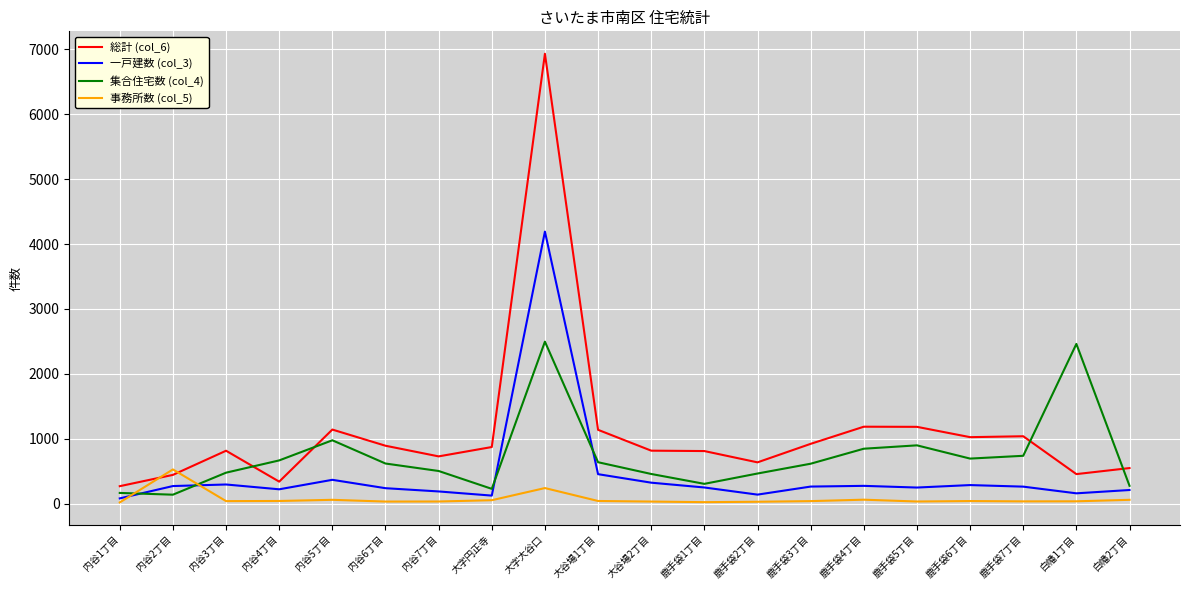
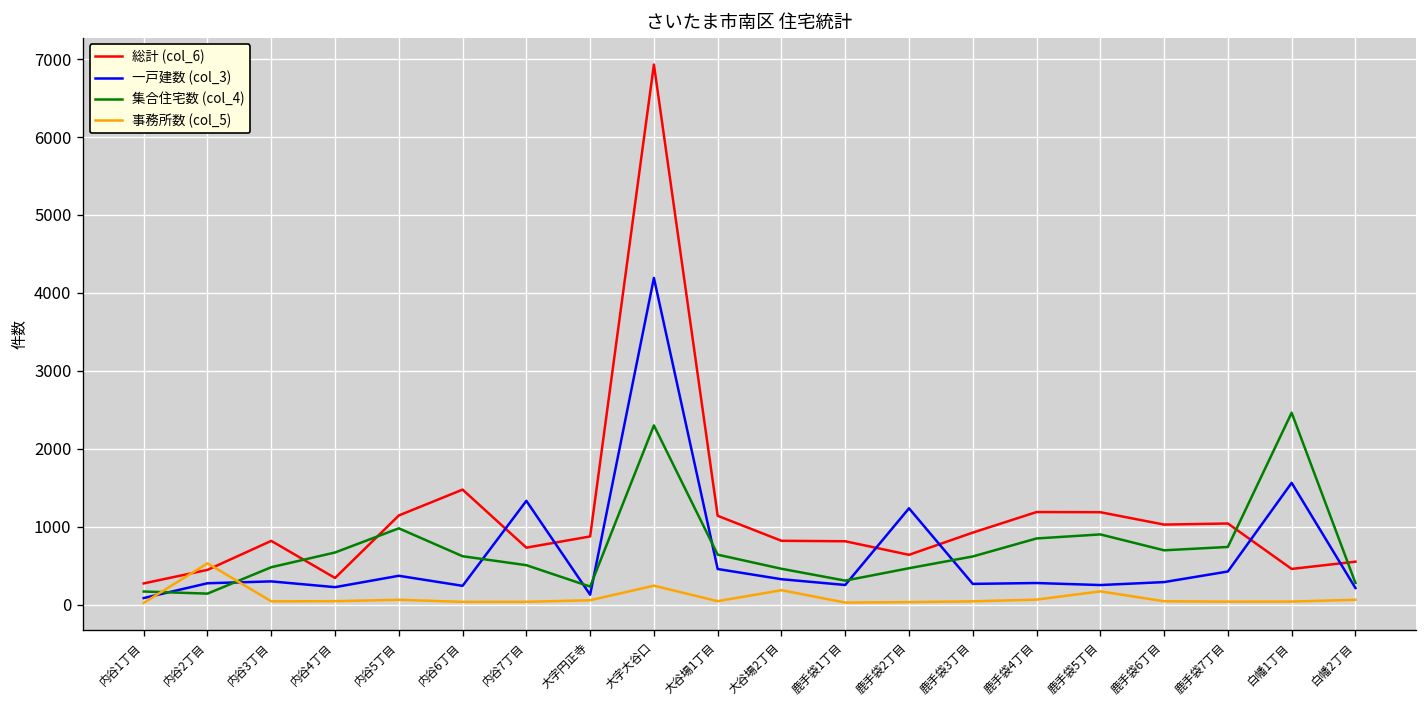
総計 (col_6), 内谷6丁目: 900 -> 1500
一戸建数 (col_3), 内谷7丁目: 200 -> 1300
集合住宅数 (col_4), 大字大谷口: 2500 -> 2300
事務所数 (col_5), 大谷場2丁目: 0 -> 200
一戸建数 (col_3), 鹿手袋2丁目: 100 -> 1200
事務所数 (col_5), 鹿手袋5丁目: 0 -> 200
一戸建数 (col_3), 鹿手袋7丁目: 300 -> 400
一戸建数 (col_3), 白幡1丁目: 200 -> 1600
